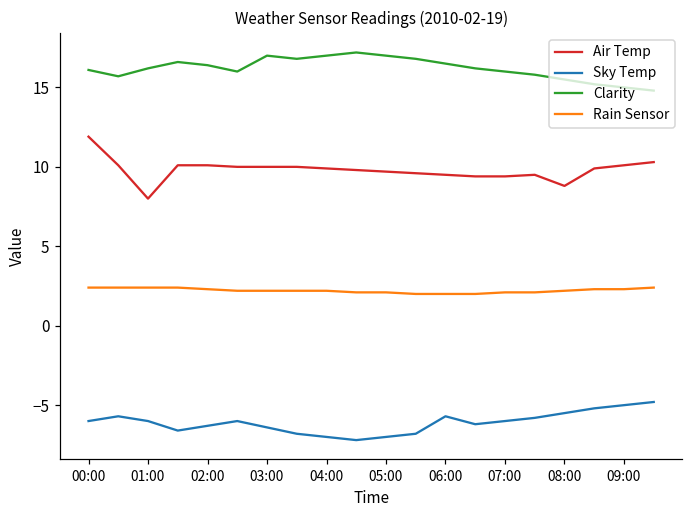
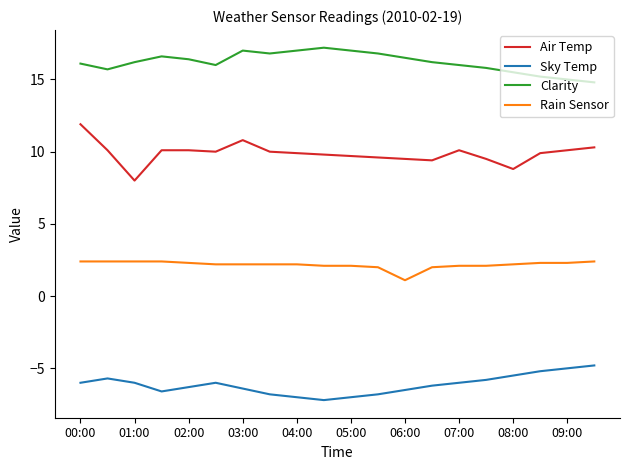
Air Temp, 03:00: 10.0 -> 10.8
Sky Temp, 06:00: -5.7 -> -6.5
Rain Sensor, 06:00: 2.0 -> 1.1
Air Temp, 07:00: 9.4 -> 10.1
